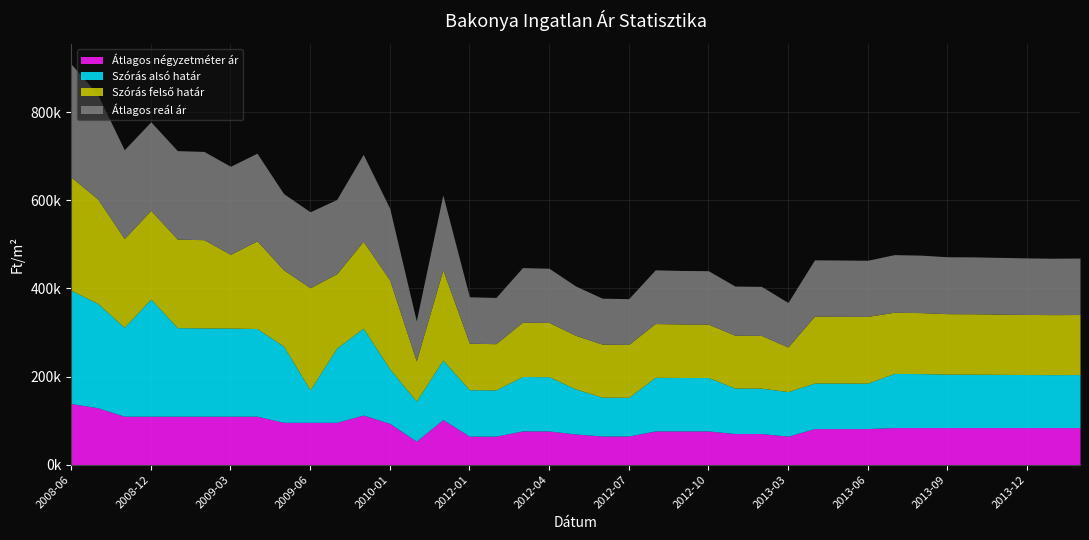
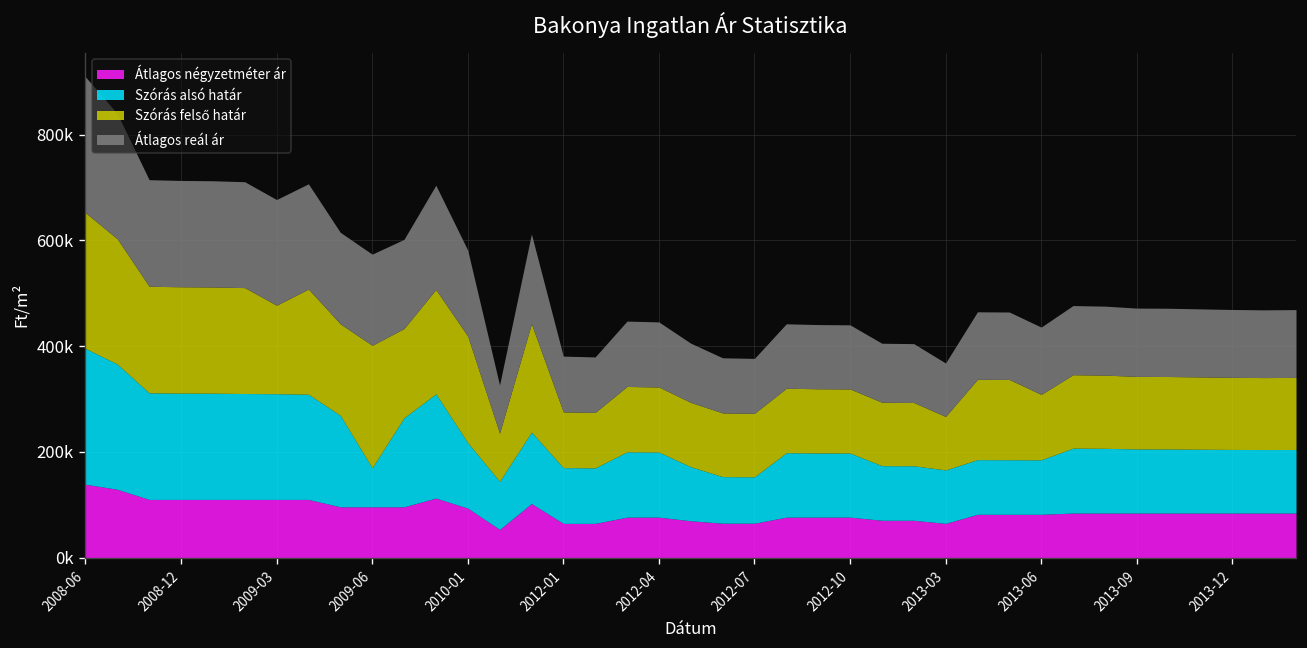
Szórás alsó határ, 2008-12: 270000 -> 200000
Szórás felső határ, 2013-06: 150000 -> 120000
